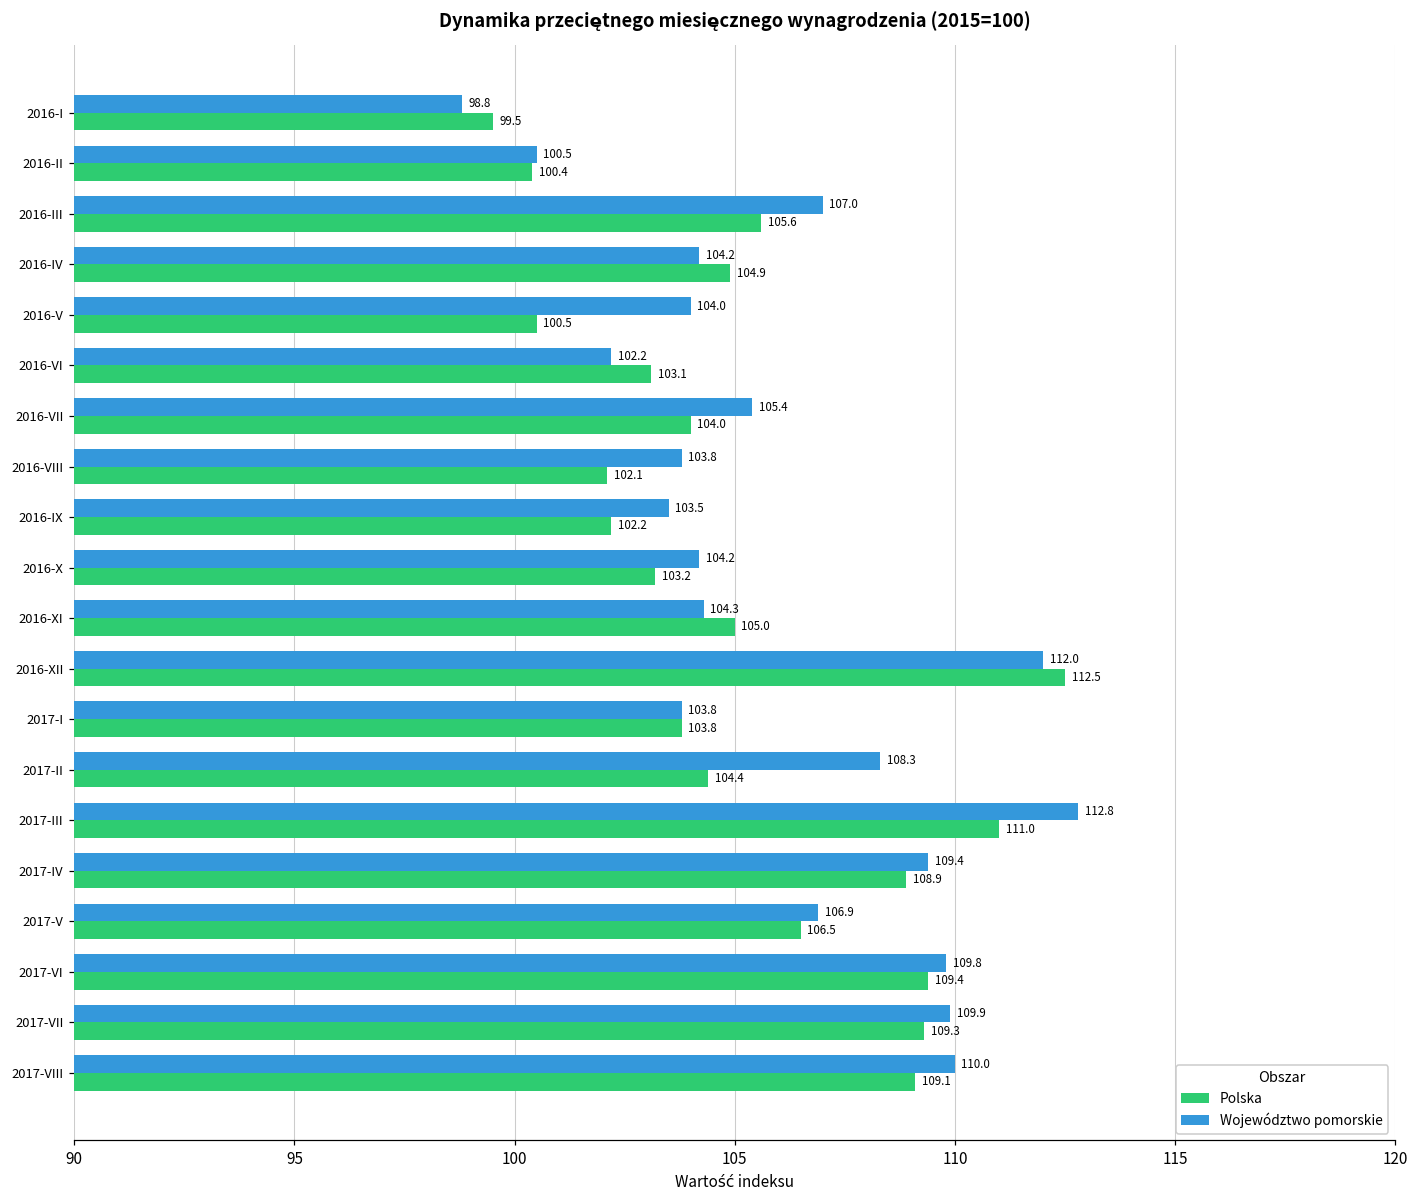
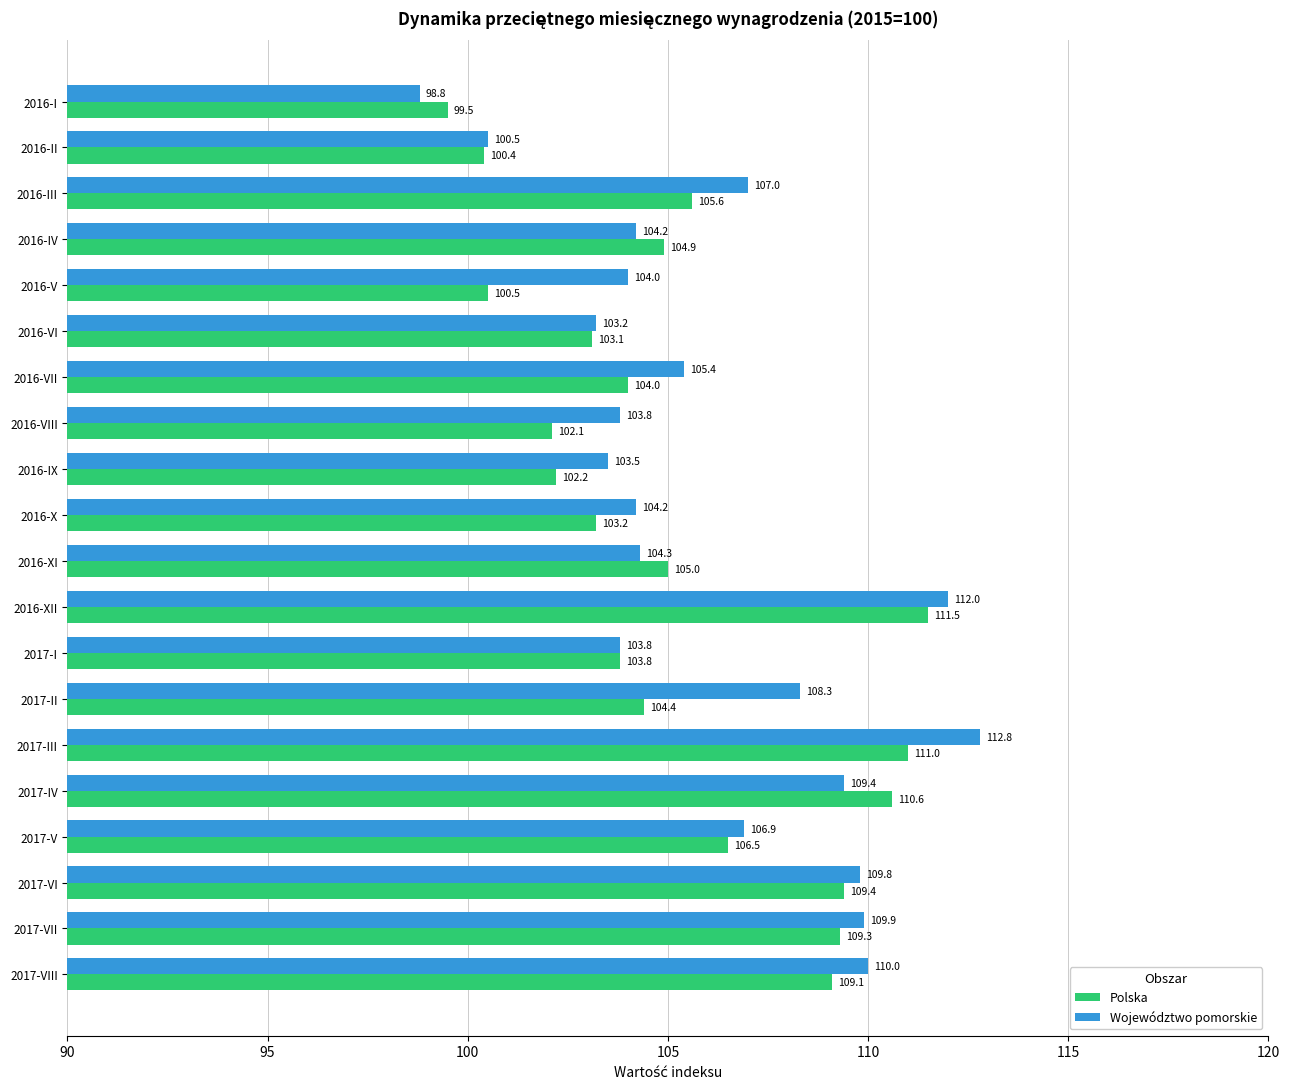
Województwo pomorskie, 2016-VI: 102.2 -> 103.2
Polska, 2016-XII: 112.5 -> 111.5
Polska, 2017-IV: 108.9 -> 110.6
